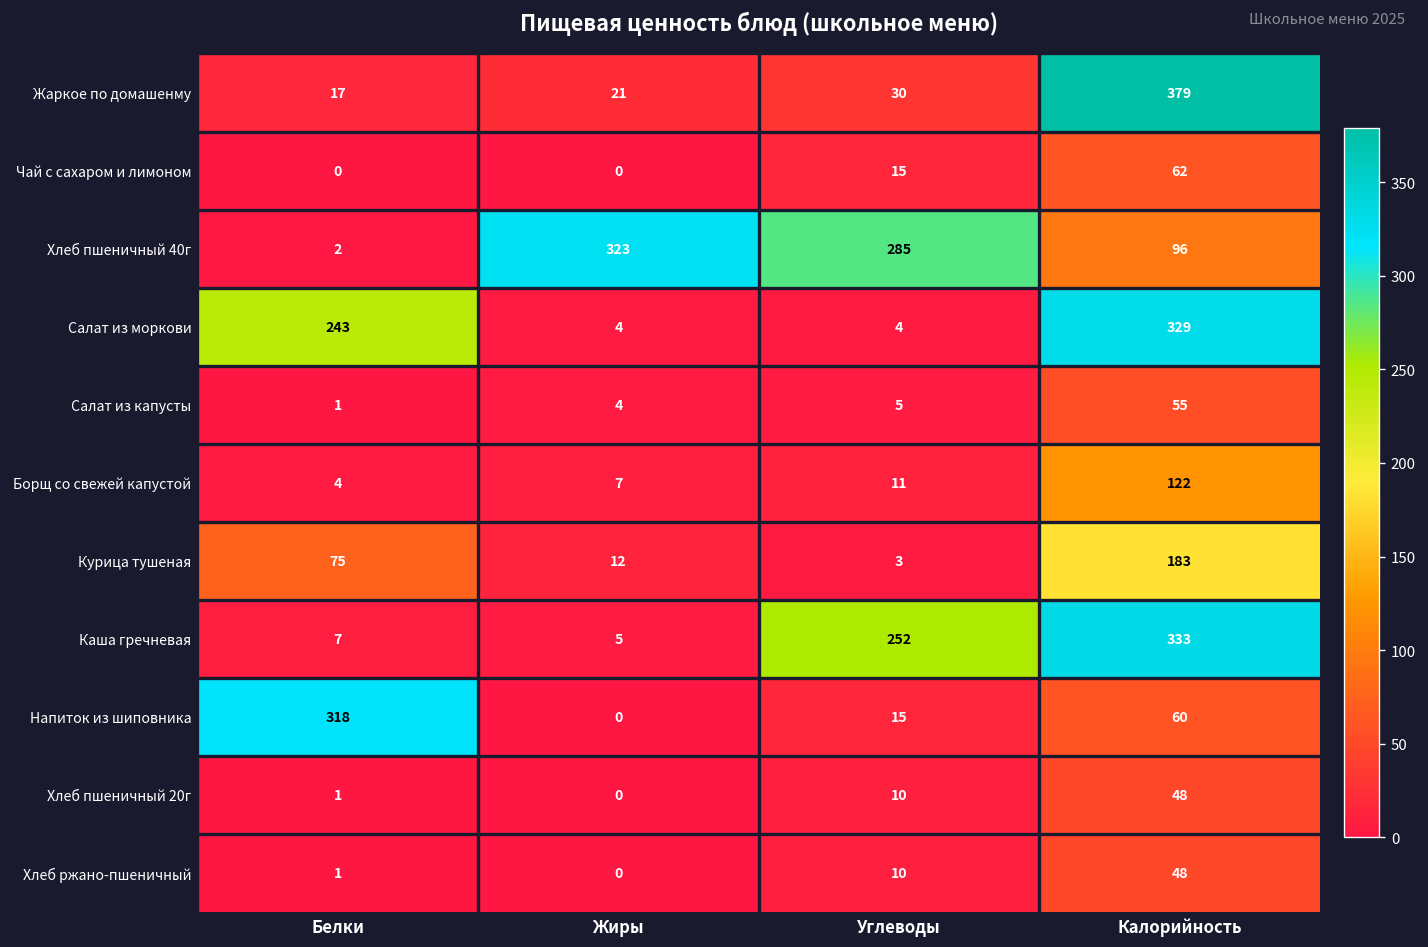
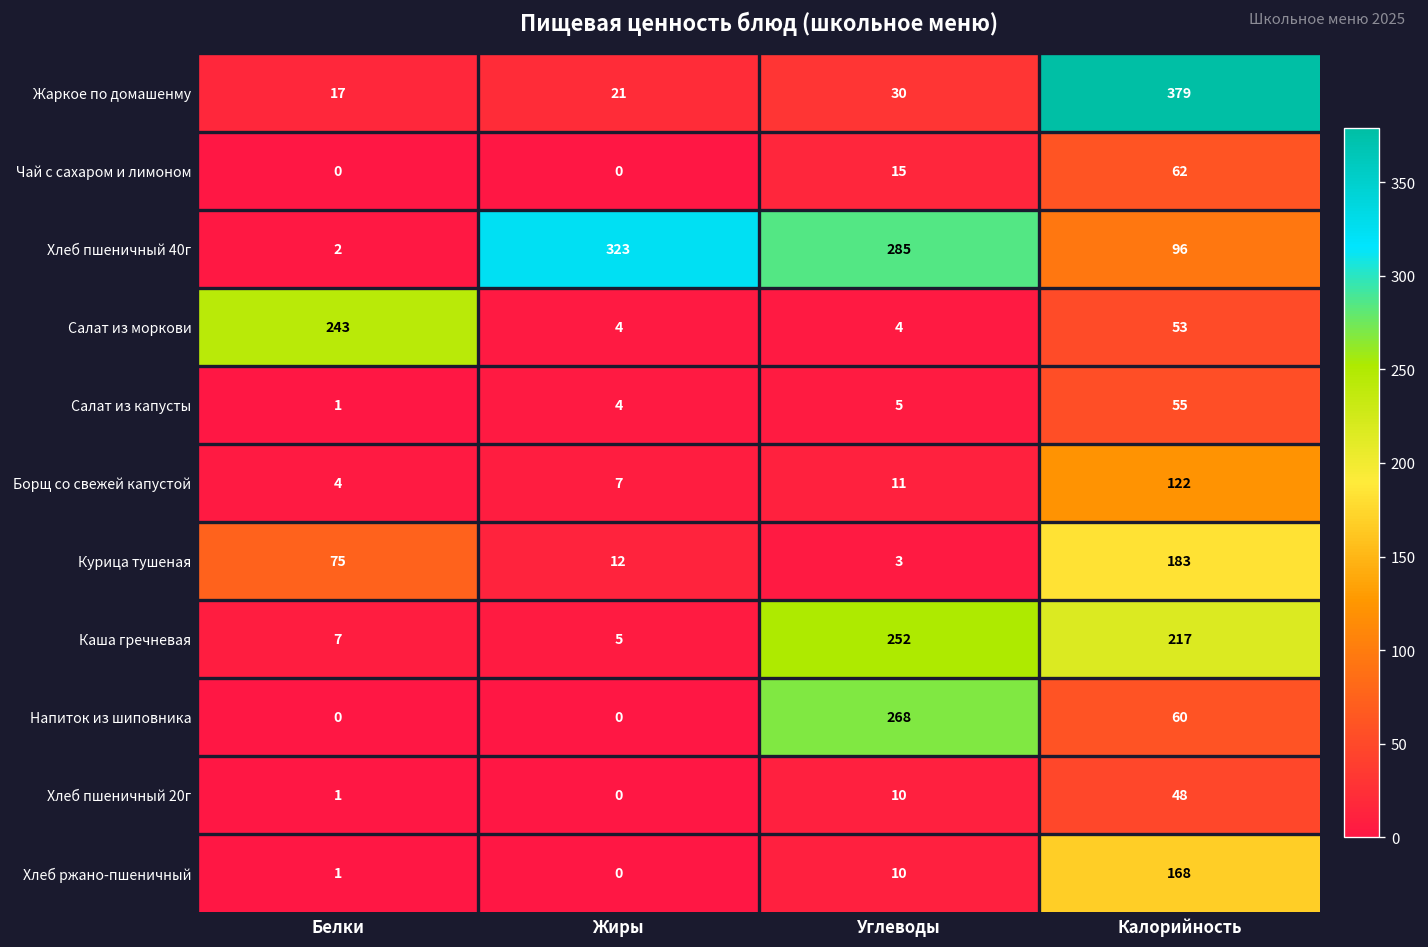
Салат из моркови, Калорийность: 329 -> 53
Каша гречневая, Калорийность: 333 -> 217
Напиток из шиповника, Белки: 318 -> 0
Напиток из шиповника, Углеводы: 15 -> 268
Хлеб ржано-пшеничный, Калорийность: 48 -> 168
